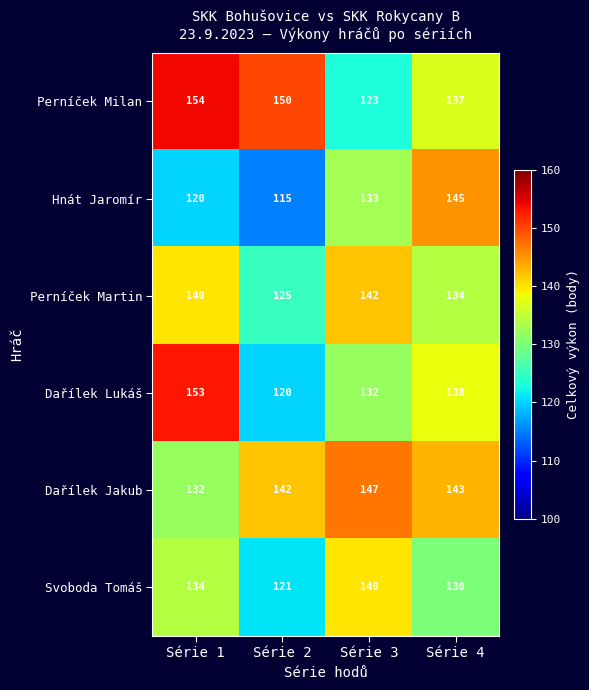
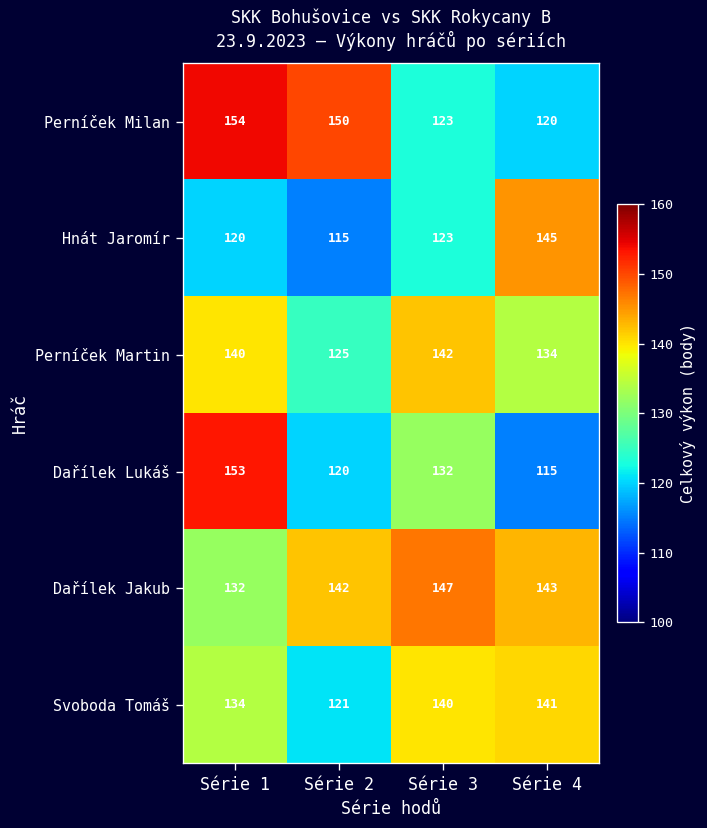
Perníček Milan, Série 4: 137 -> 120
Hnát Jaromír, Série 3: 133 -> 123
Dařílek Lukáš, Série 4: 138 -> 115
Svoboda Tomáš, Série 4: 130 -> 141
